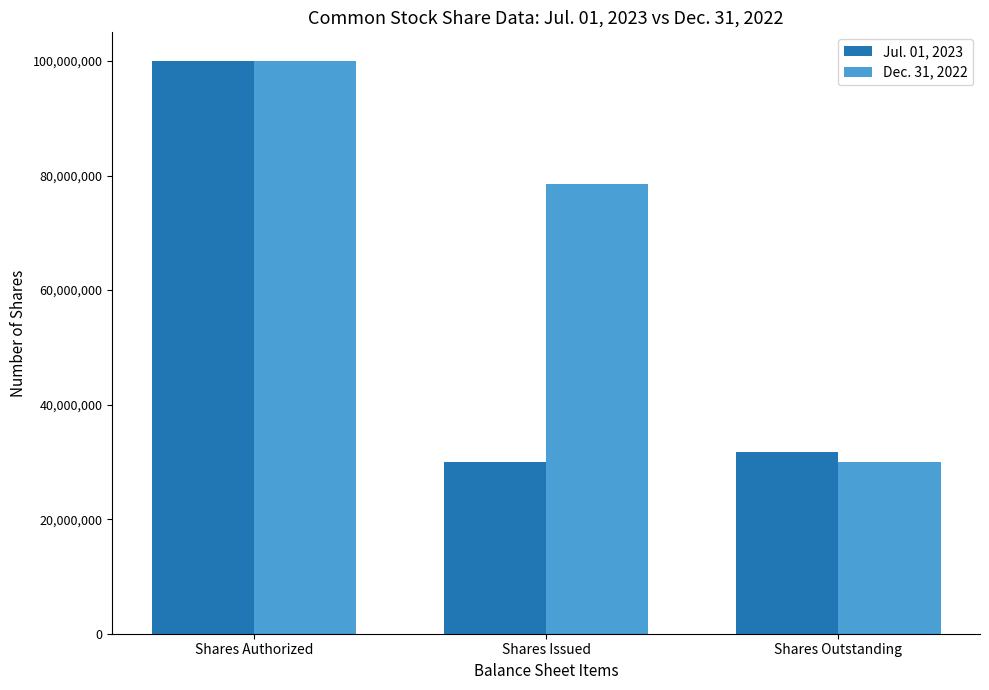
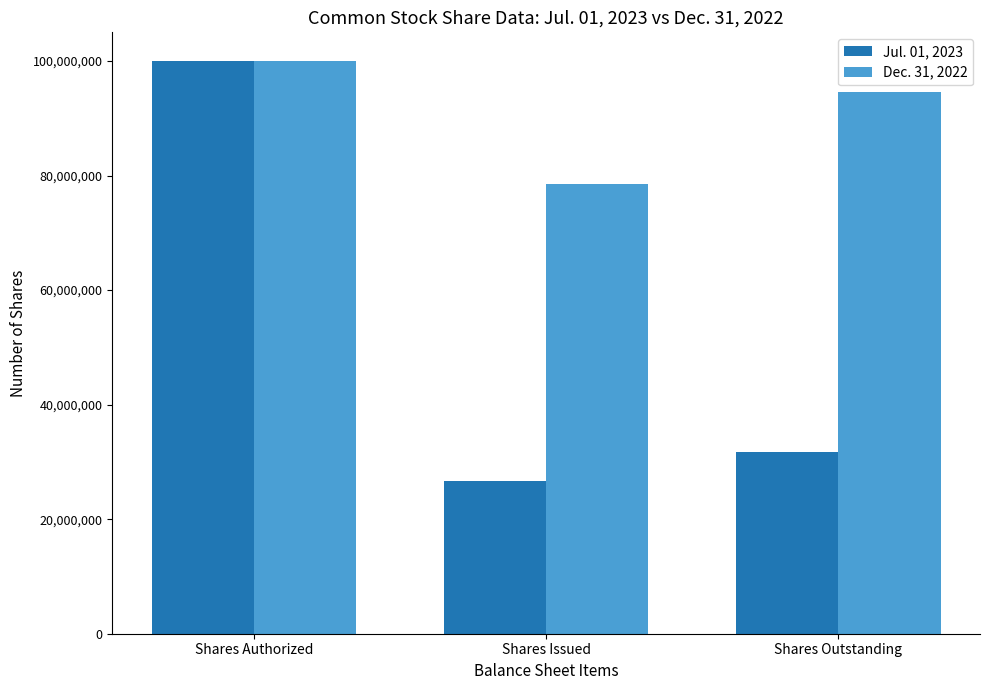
Jul. 01, 2023, Shares Issued: 30,000,000 -> 27,000,000
Dec. 31, 2022, Shares Outstanding: 30,000,000 -> 95,000,000
